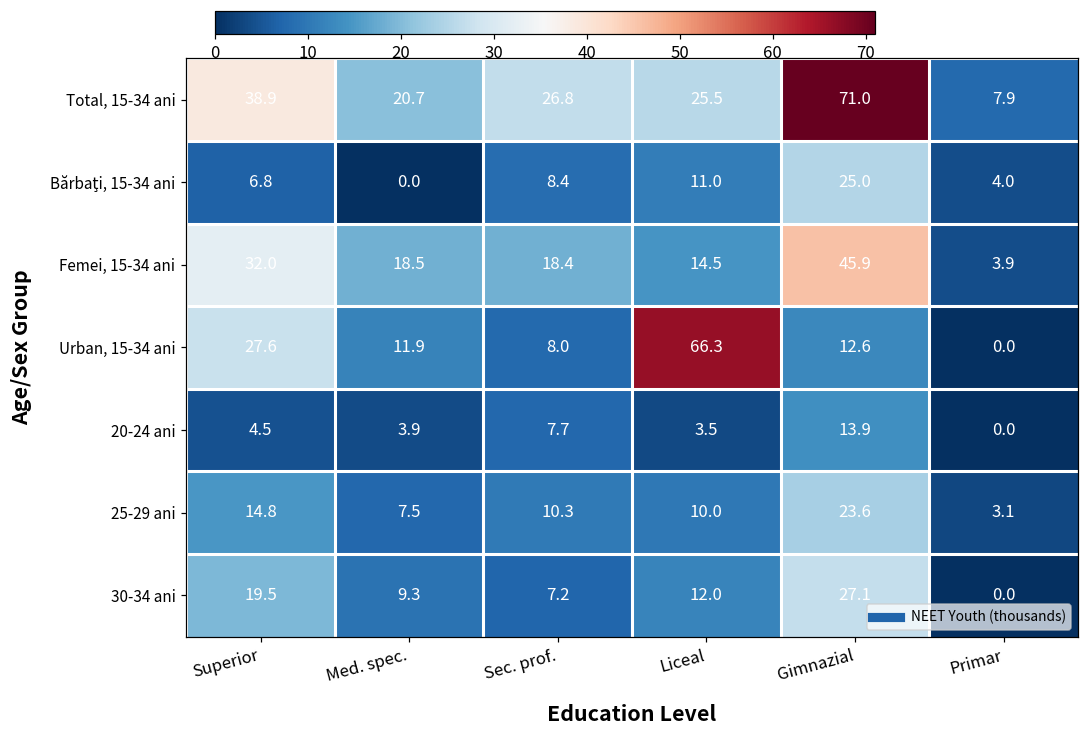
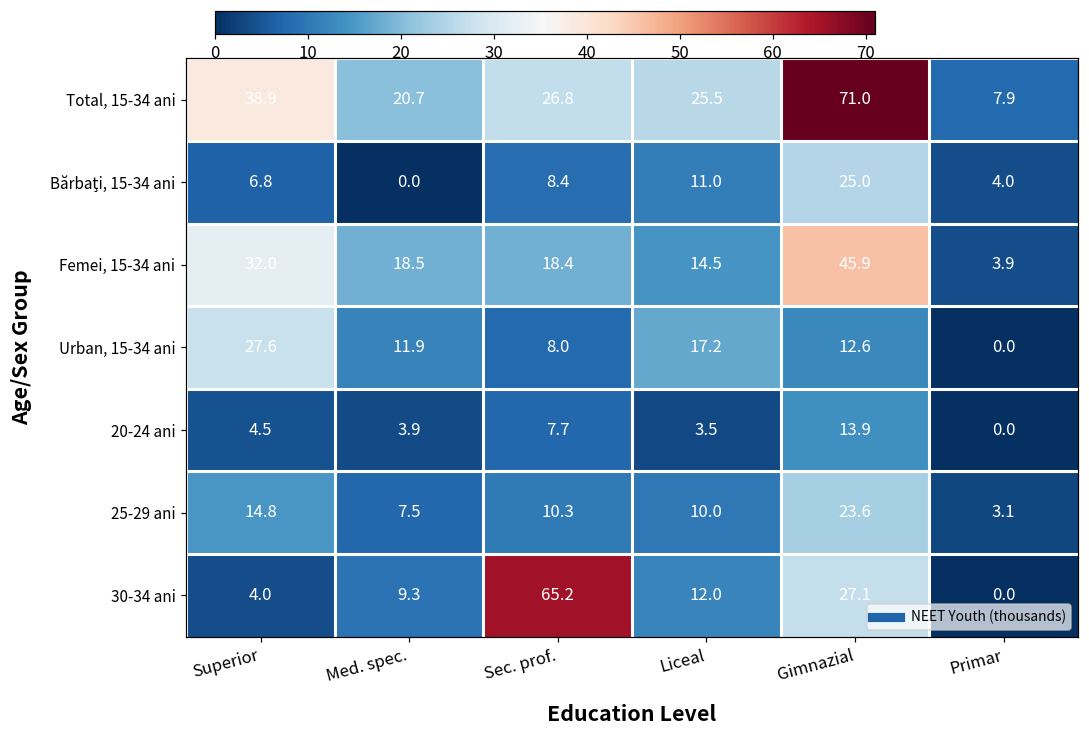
Urban, 15-34 ani, Liceal: 66.3 -> 17.2
30-34 ani, Superior: 19.5 -> 4.0
30-34 ani, Sec. prof.: 7.2 -> 65.2
